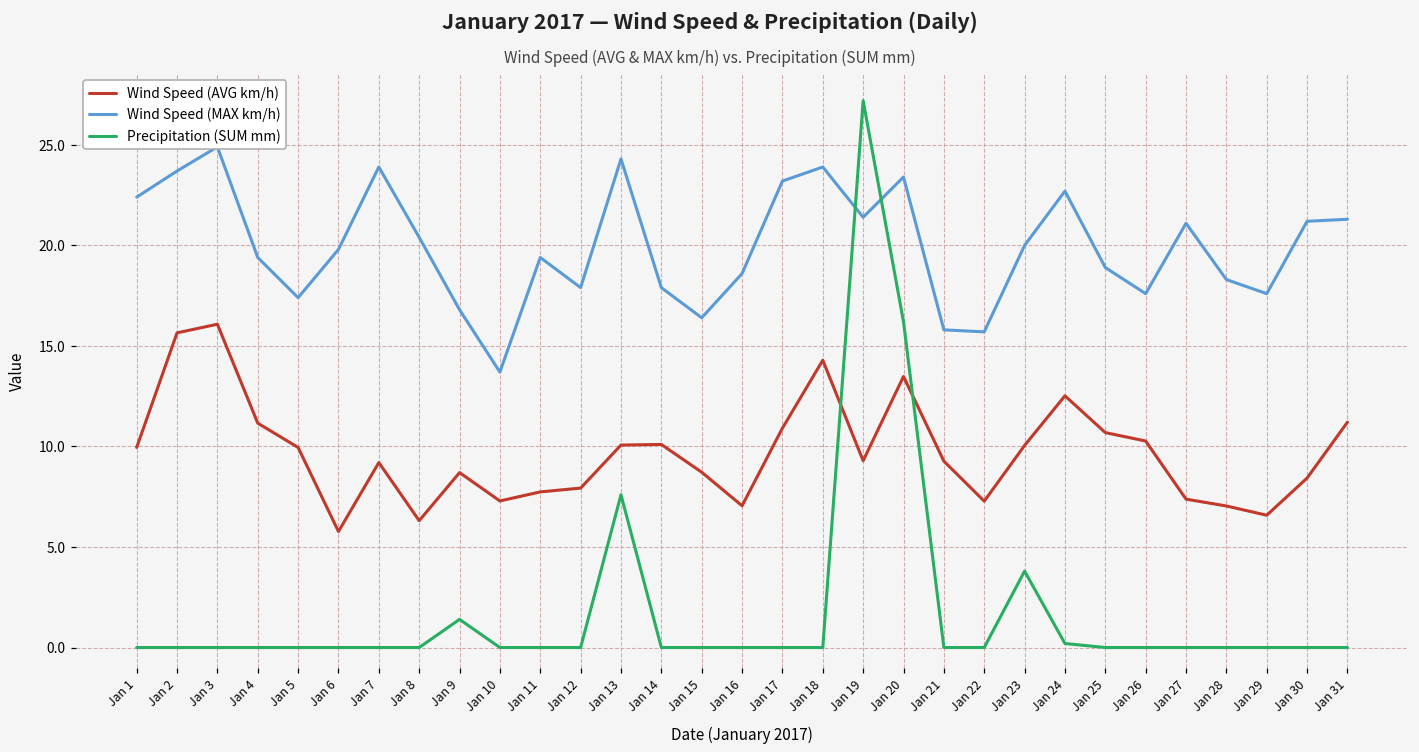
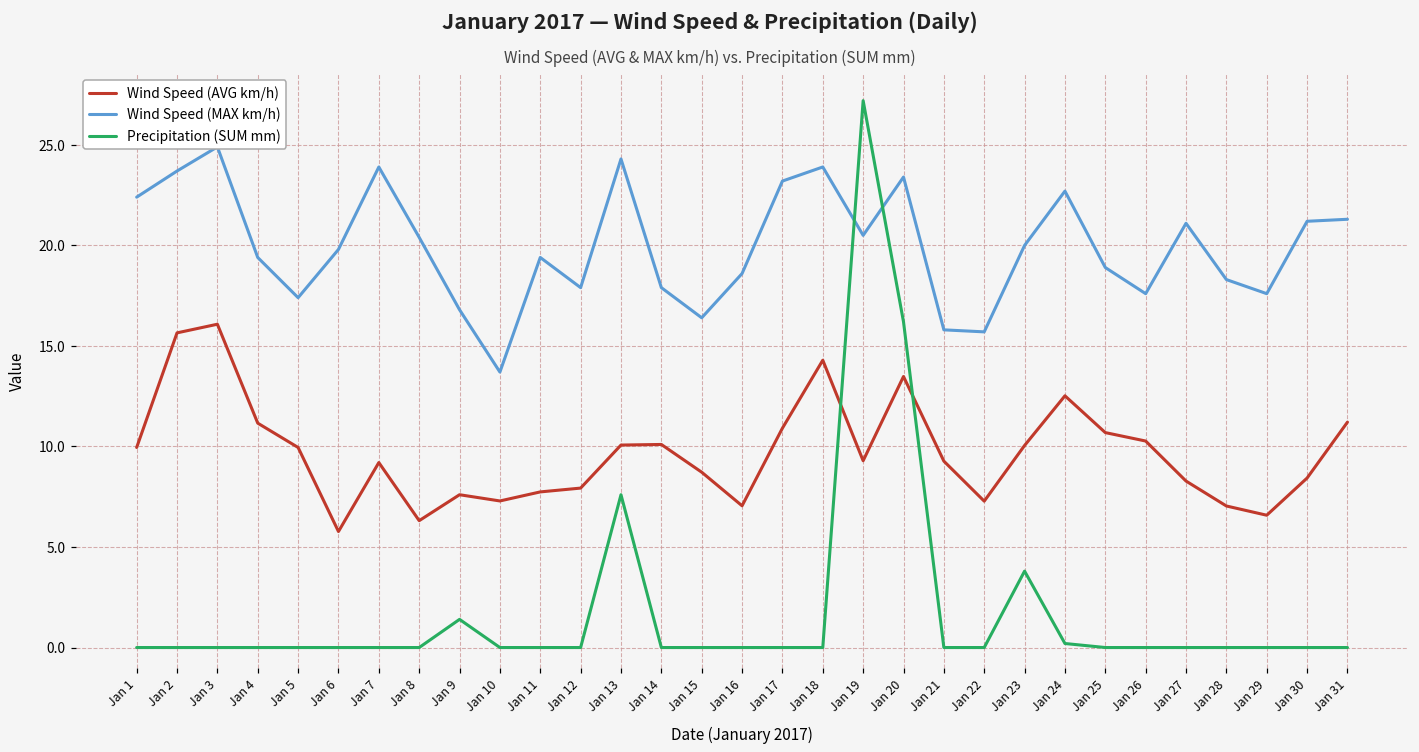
Wind Speed (AVG km/h), Jan 9: 8.7 -> 7.6
Wind Speed (MAX km/h), Jan 19: 21.4 -> 20.5
Wind Speed (AVG km/h), Jan 27: 7.4 -> 8.3
